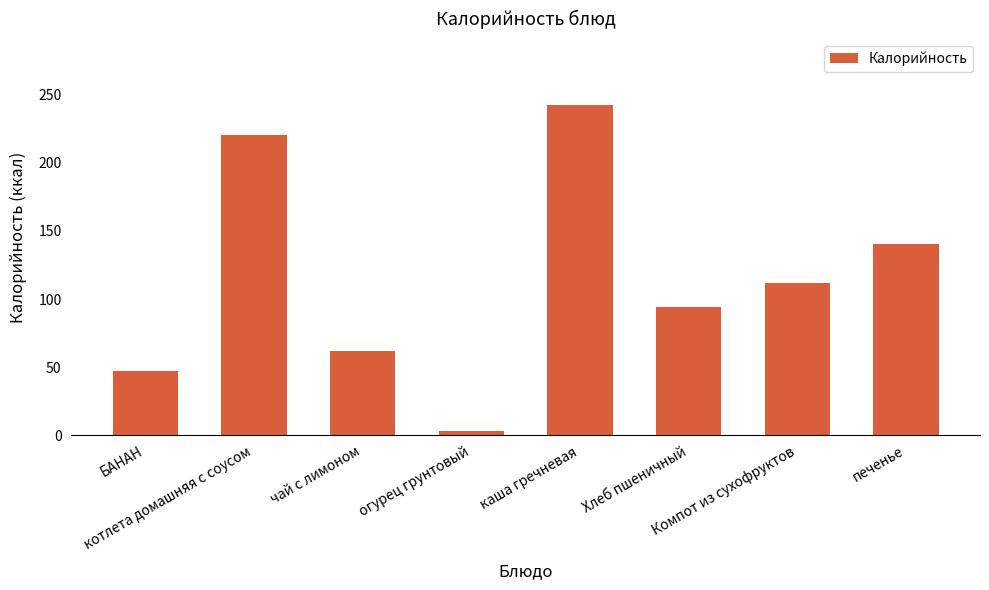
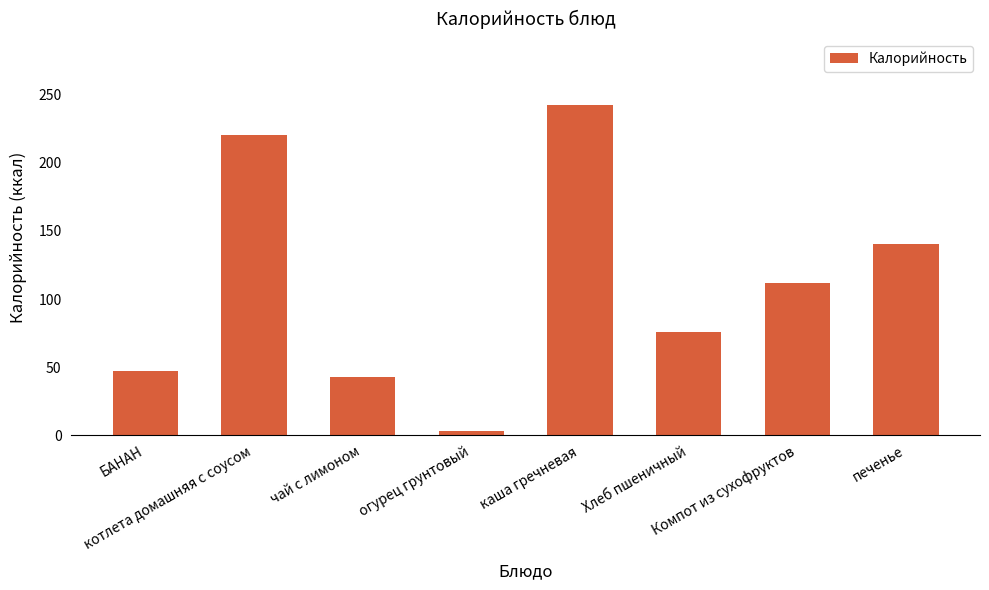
чай с лимоном: 62 -> 43
Хлеб пшеничный: 94 -> 76
